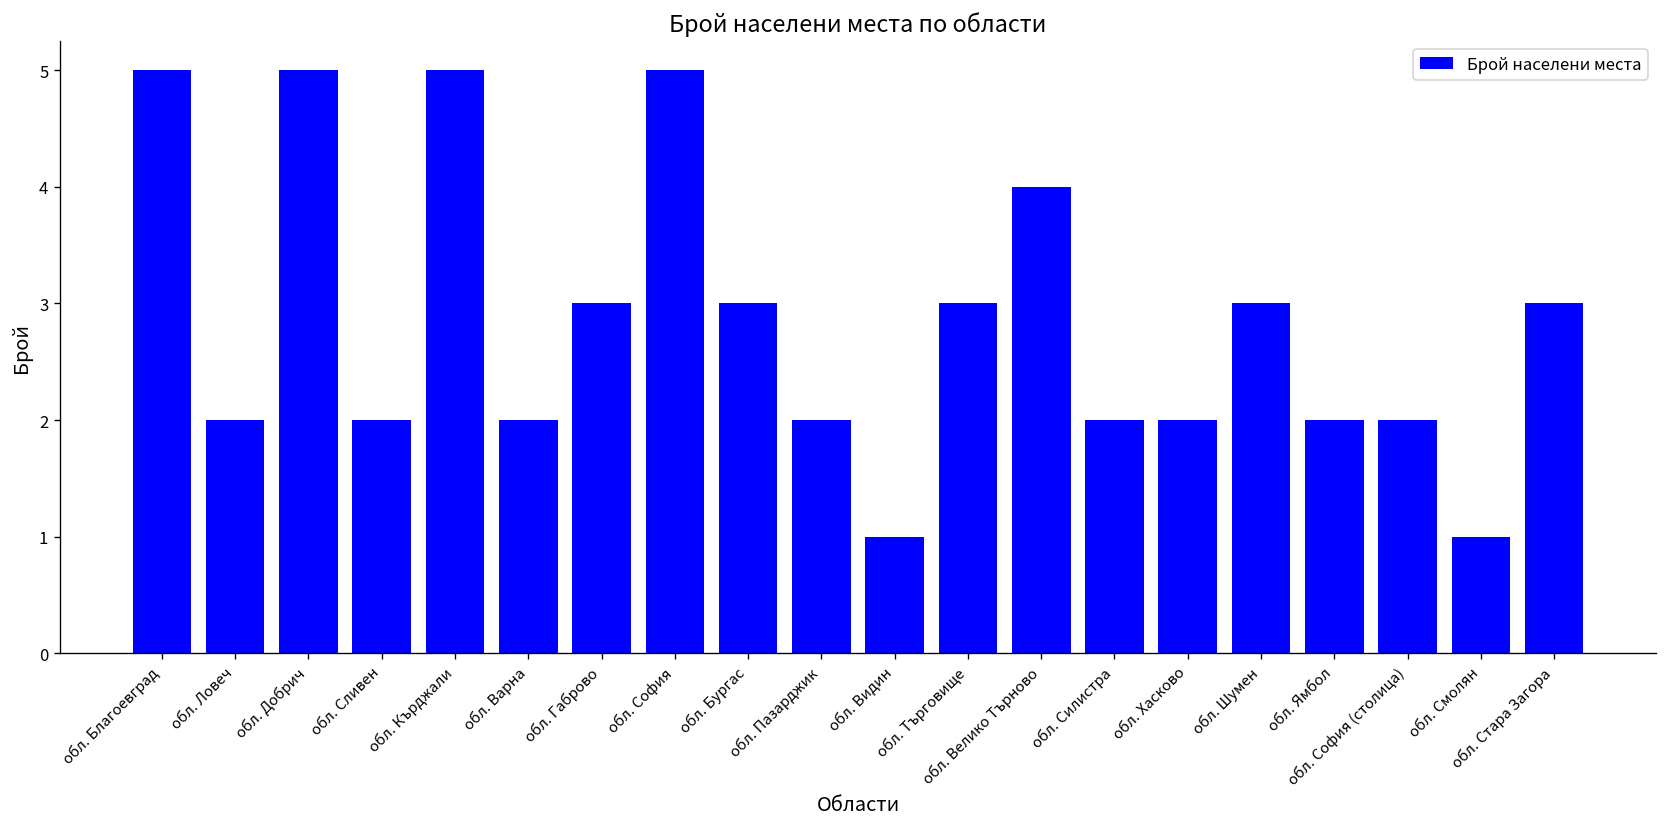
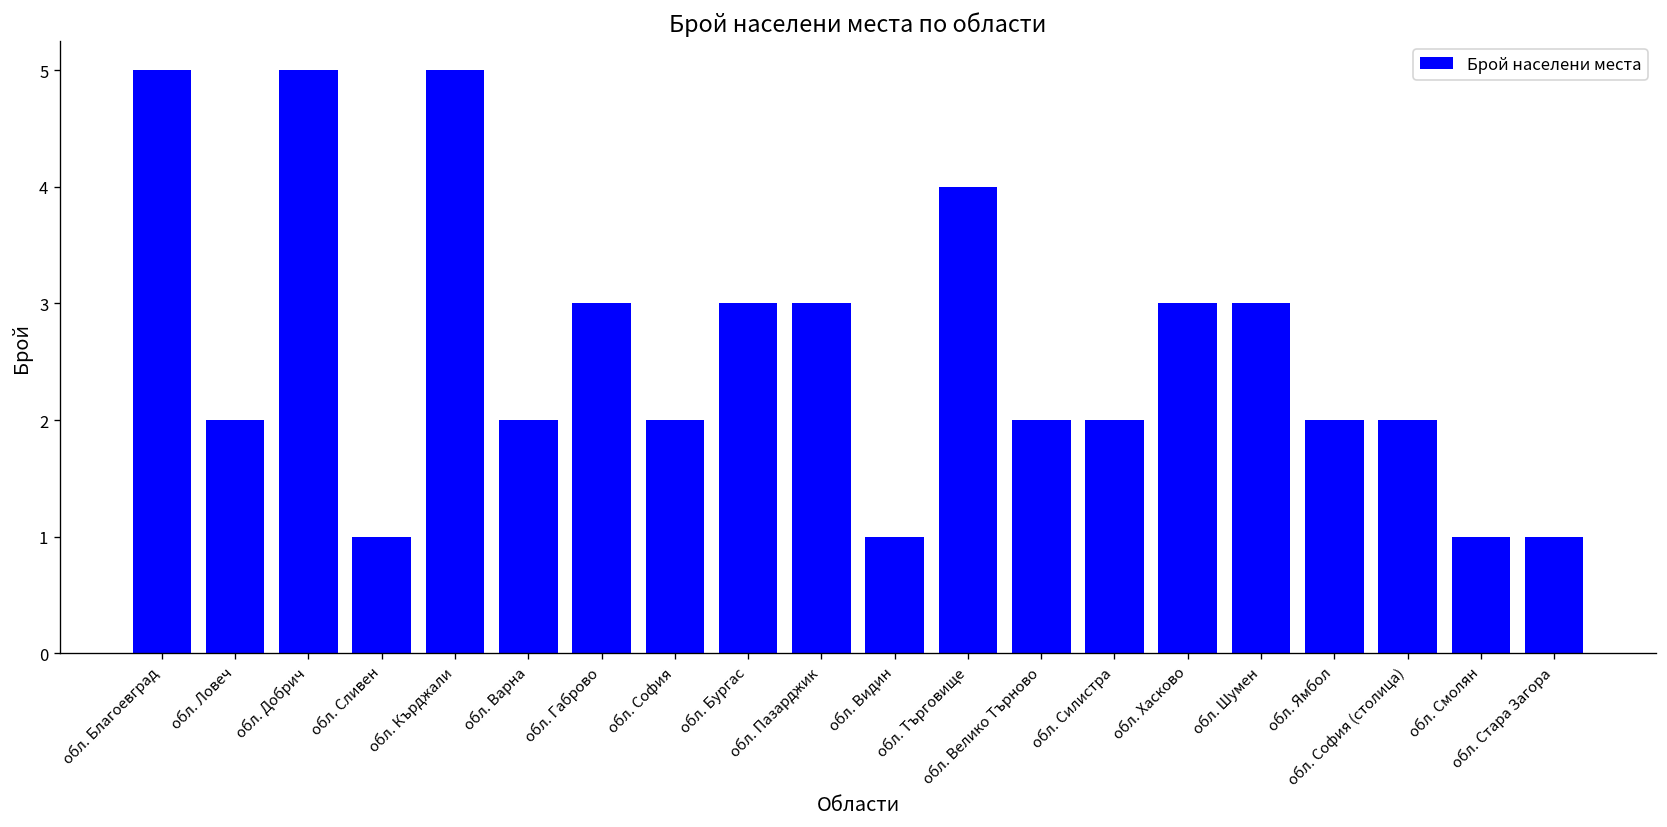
обл. Сливен: 2 -> 1
обл. София: 5 -> 2
обл. Пазарджик: 2 -> 3
обл. Търговище: 3 -> 4
обл. Велико Търново: 4 -> 2
обл. Хасково: 2 -> 3
обл. Стара Загора: 3 -> 1
